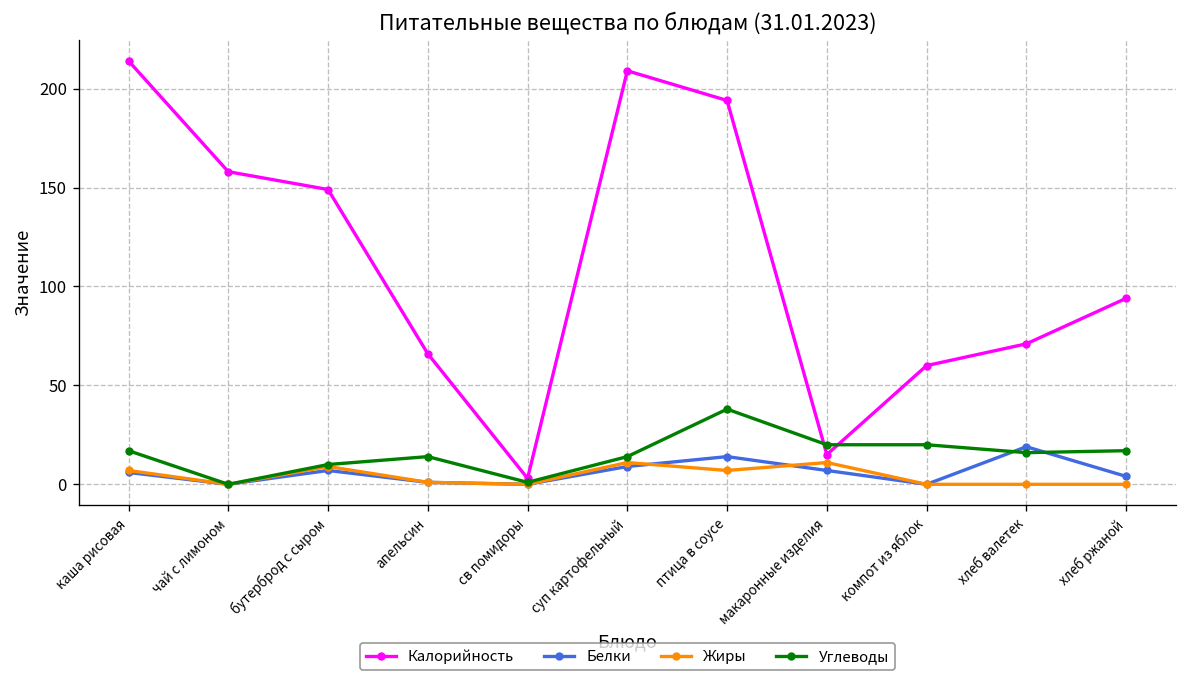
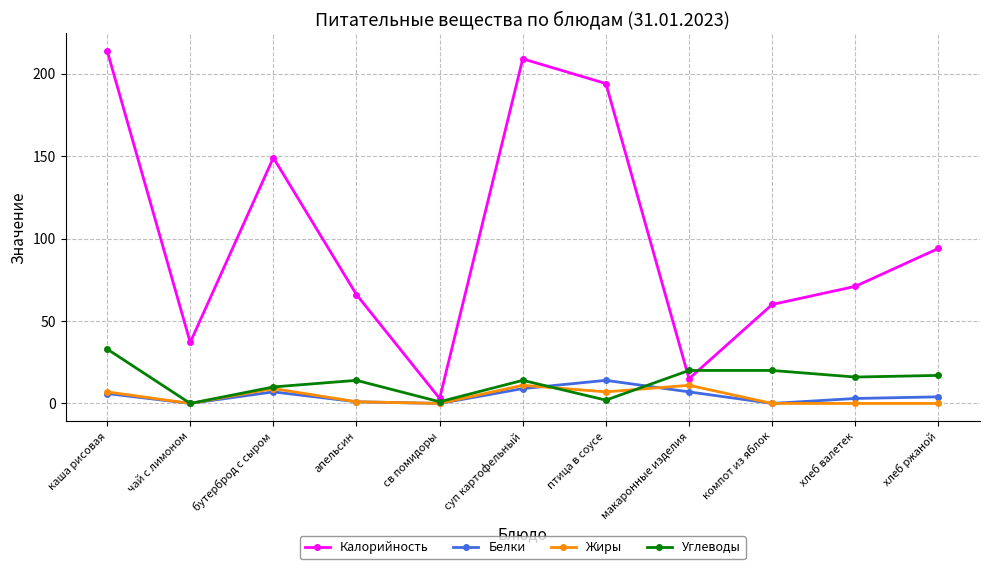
Углеводы, каша рисовая: 17 -> 33
Калорийность, чай с лимоном: 158 -> 37
Углеводы, птица в соусе: 38 -> 2
Белки, хлеб валетек: 19 -> 3
